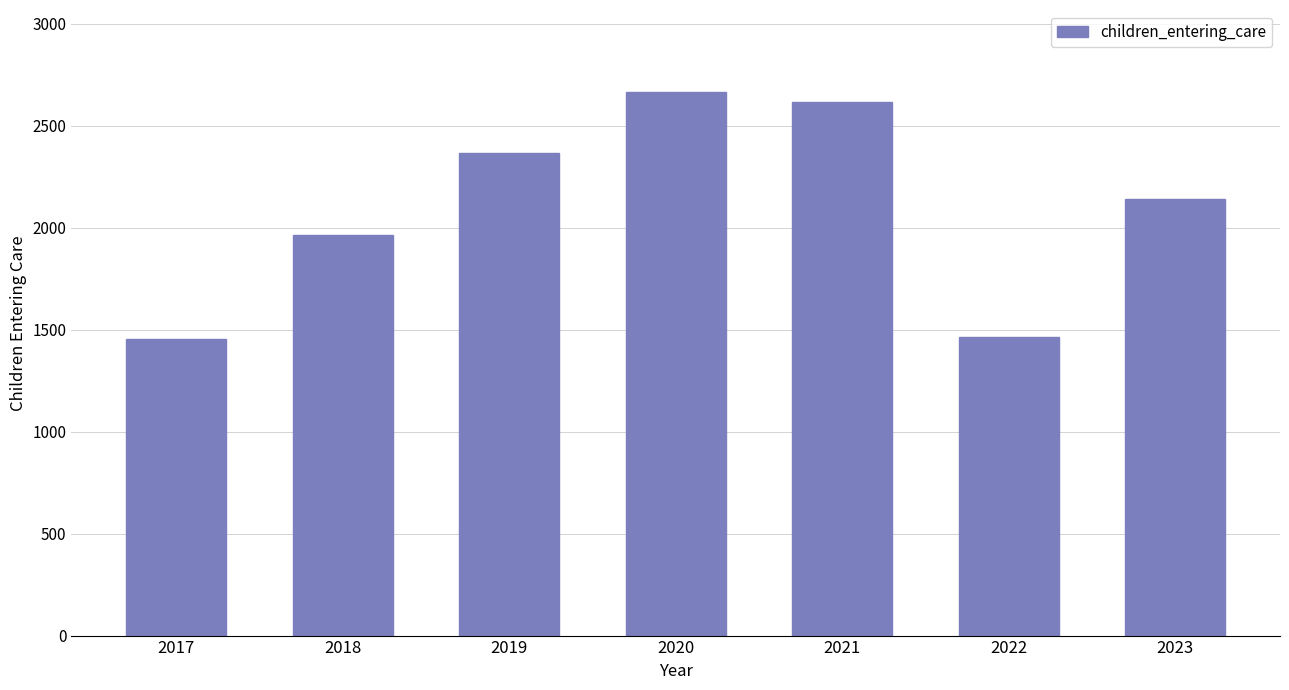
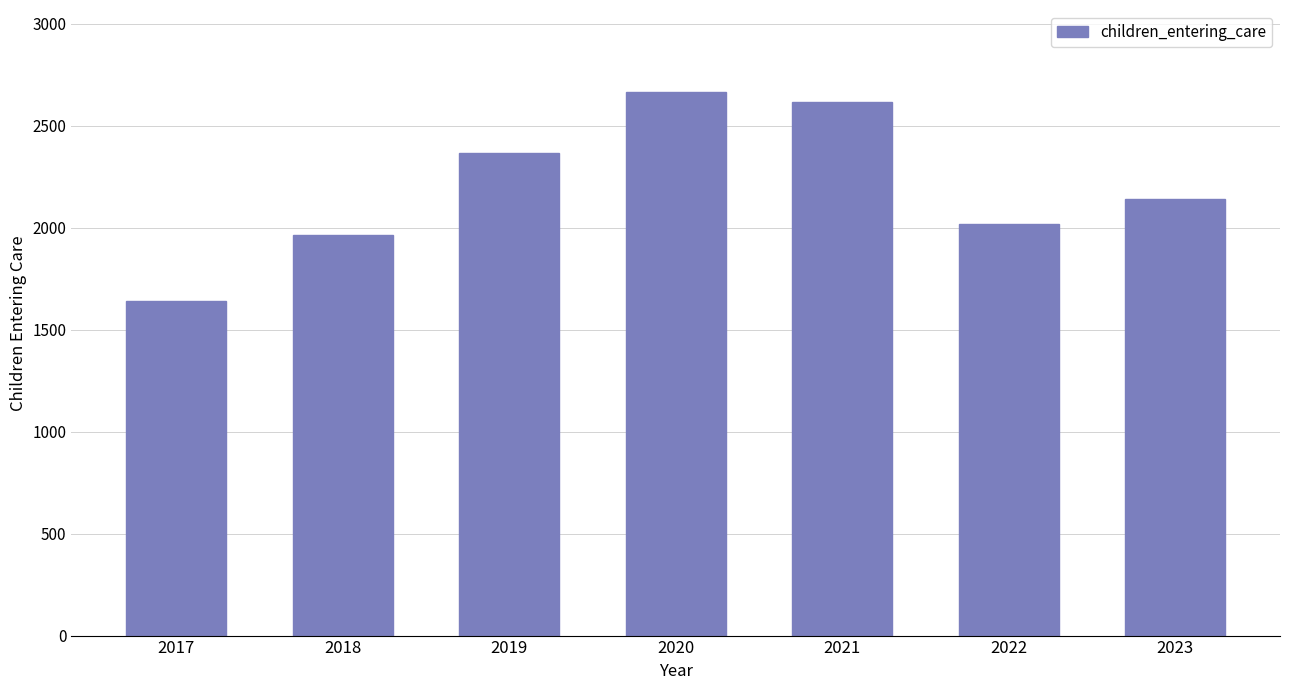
2017: 1450 -> 1640
2022: 1460 -> 2020
